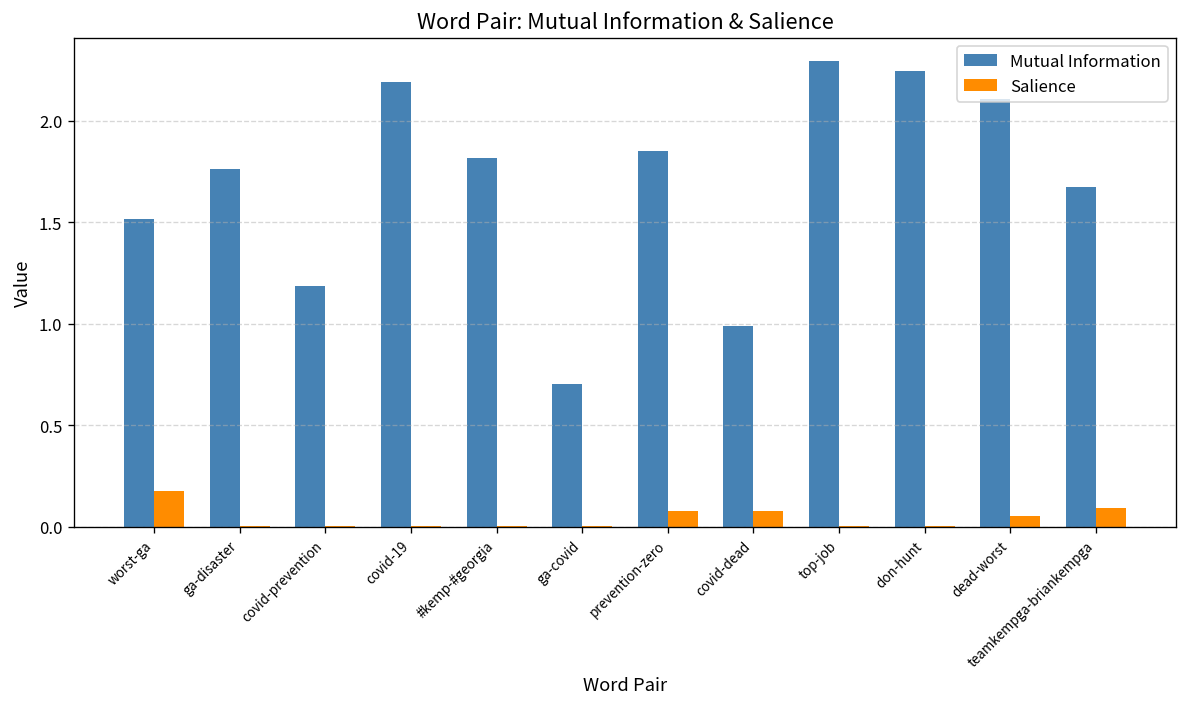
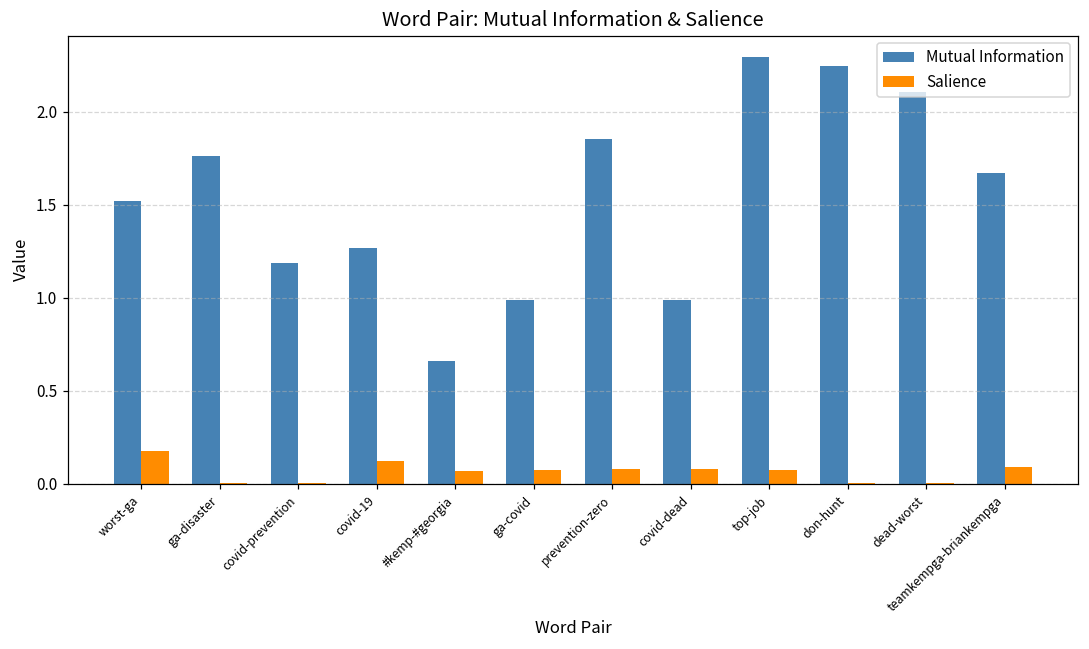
Mutual Information, covid-19: 2.19 -> 1.27
Salience, covid-19: 0.01 -> 0.12
Mutual Information, #kemp-#georgia: 1.82 -> 0.66
Salience, #kemp-#georgia: 0.00 -> 0.07
Mutual Information, ga-covid: 0.71 -> 0.99
Salience, ga-covid: 0.00 -> 0.08
Salience, top-job: 0.00 -> 0.07
Salience, dead-worst: 0.05 -> 0.00
